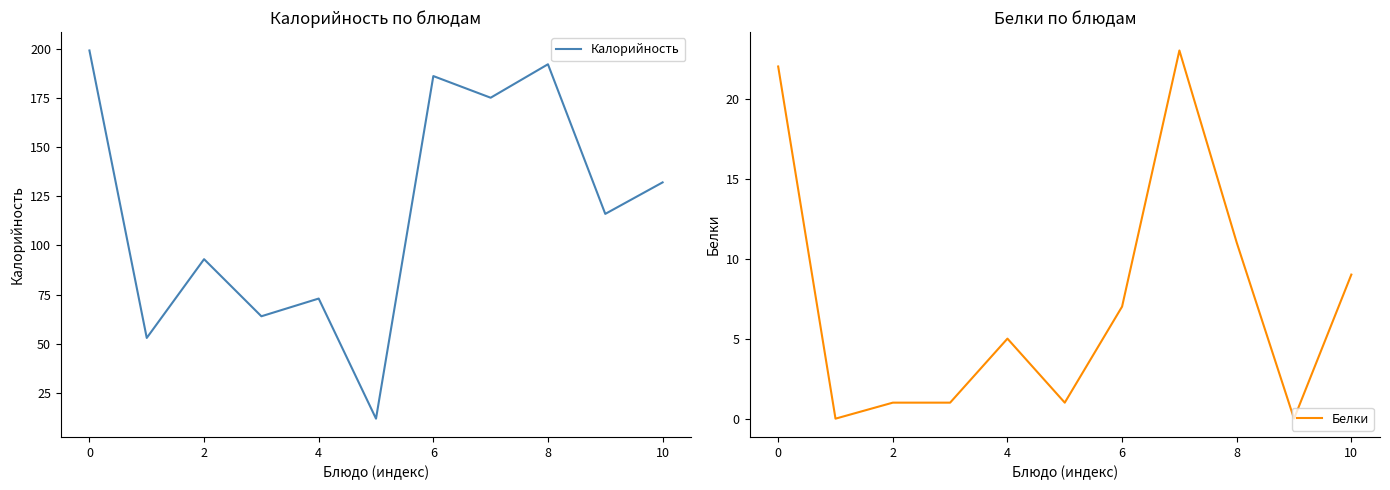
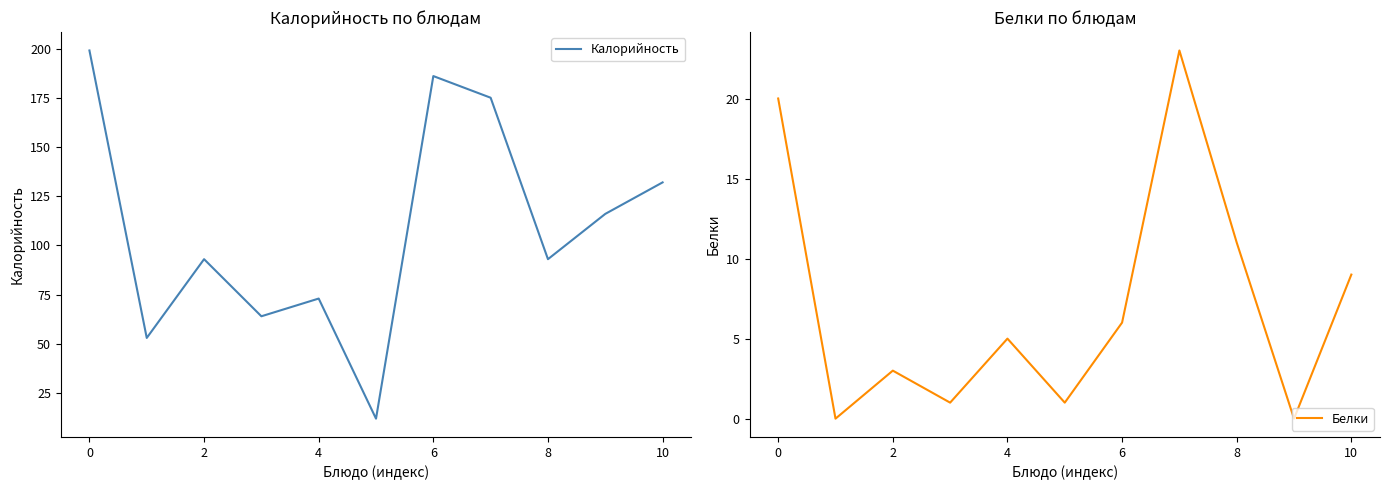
Калорийность по блюдам, 8: 192 -> 93
Белки по блюдам, 0: 22 -> 20
Белки по блюдам, 2: 1 -> 3
Белки по блюдам, 6: 7 -> 6
